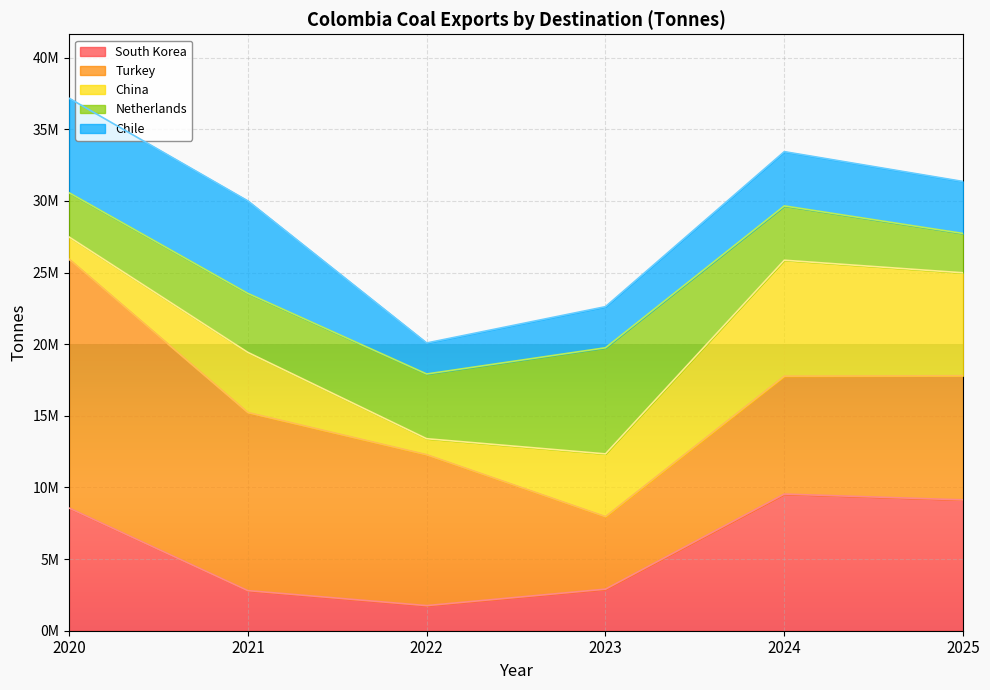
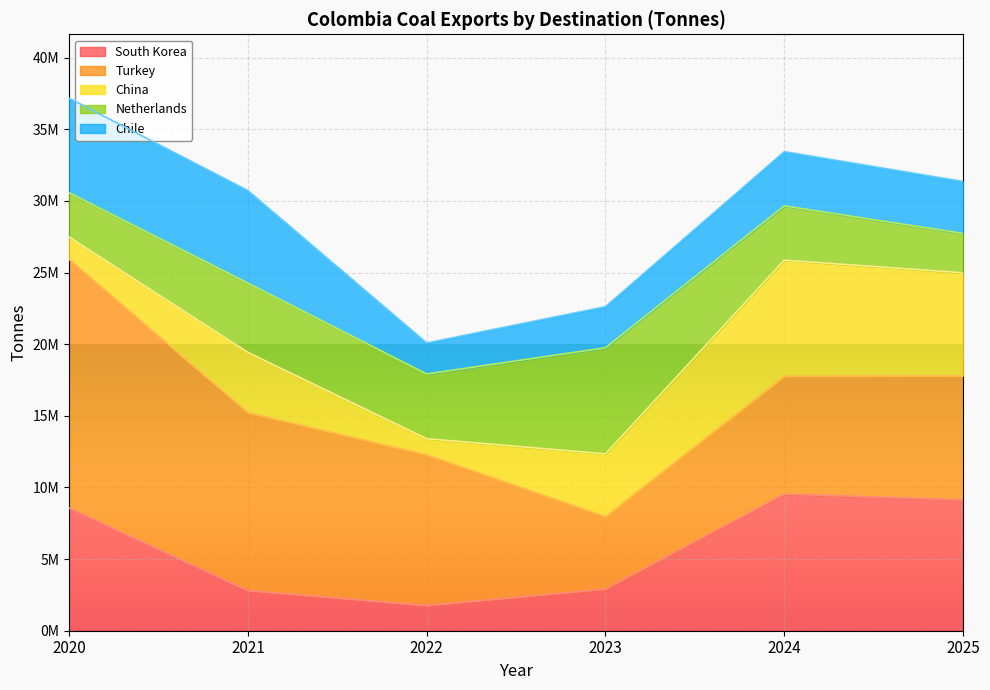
Netherlands, 2021: 4100000 -> 4800000
